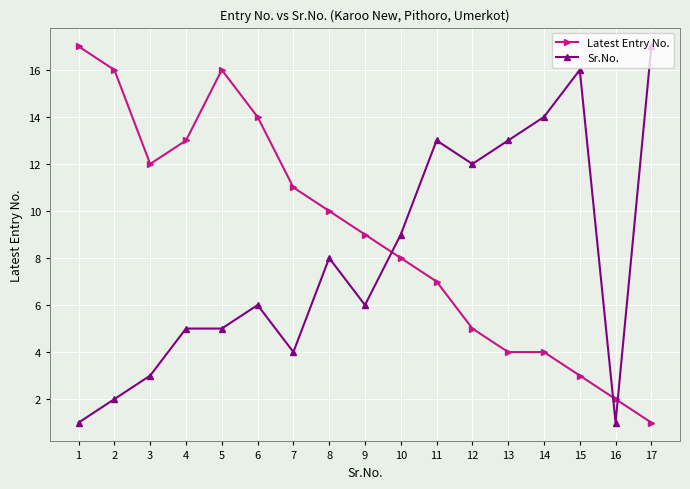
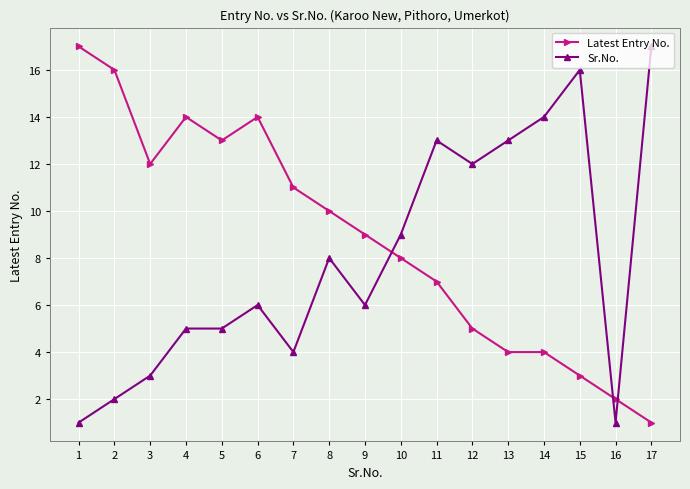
Latest Entry No., 4: 13 -> 14
Latest Entry No., 5: 16 -> 13
